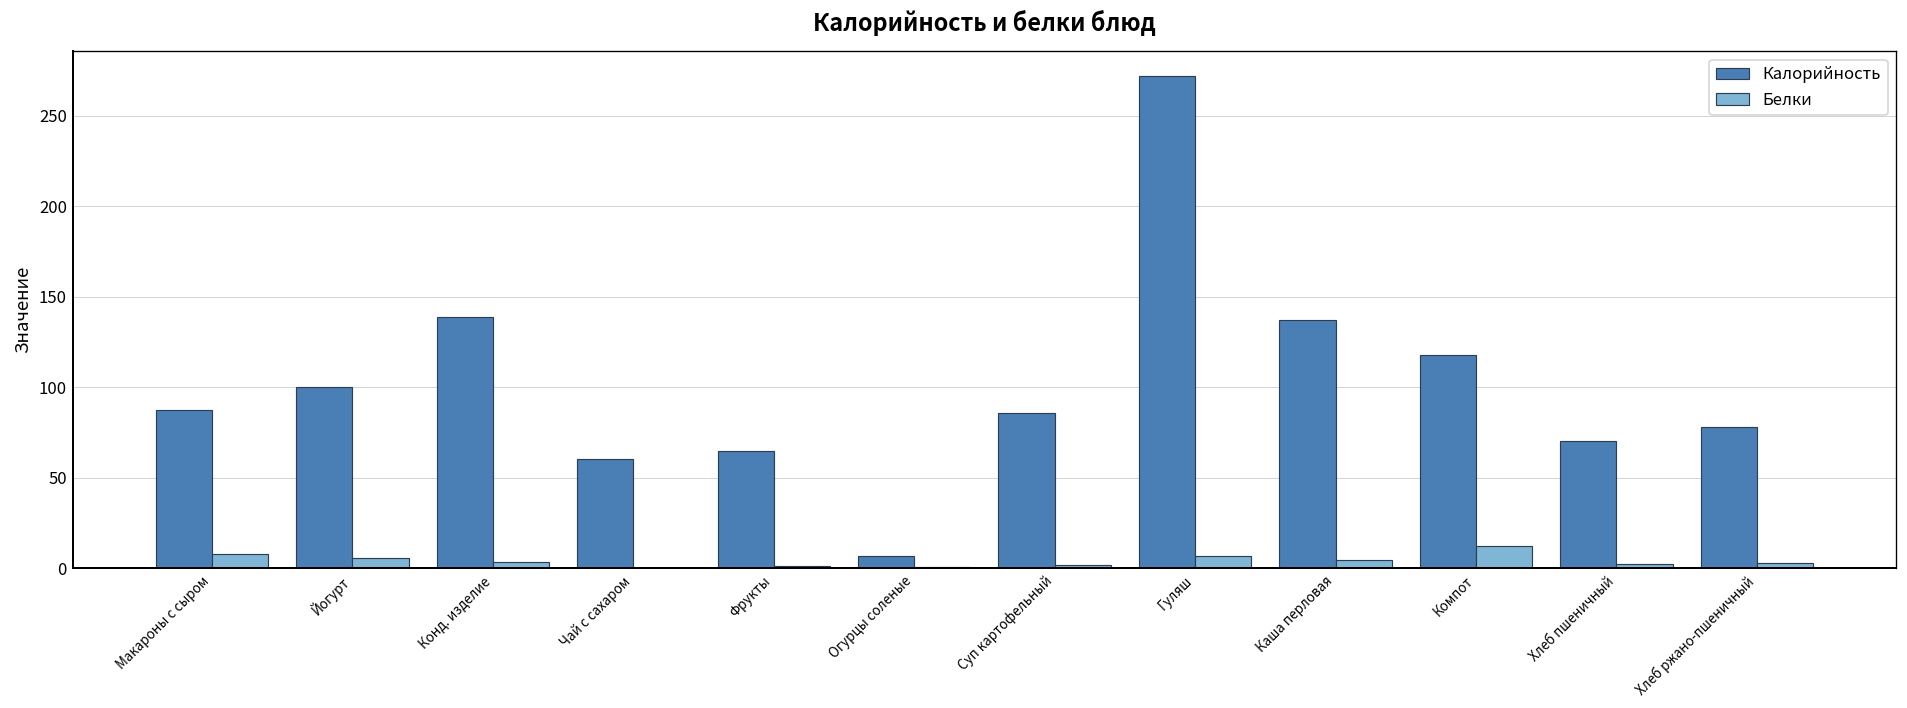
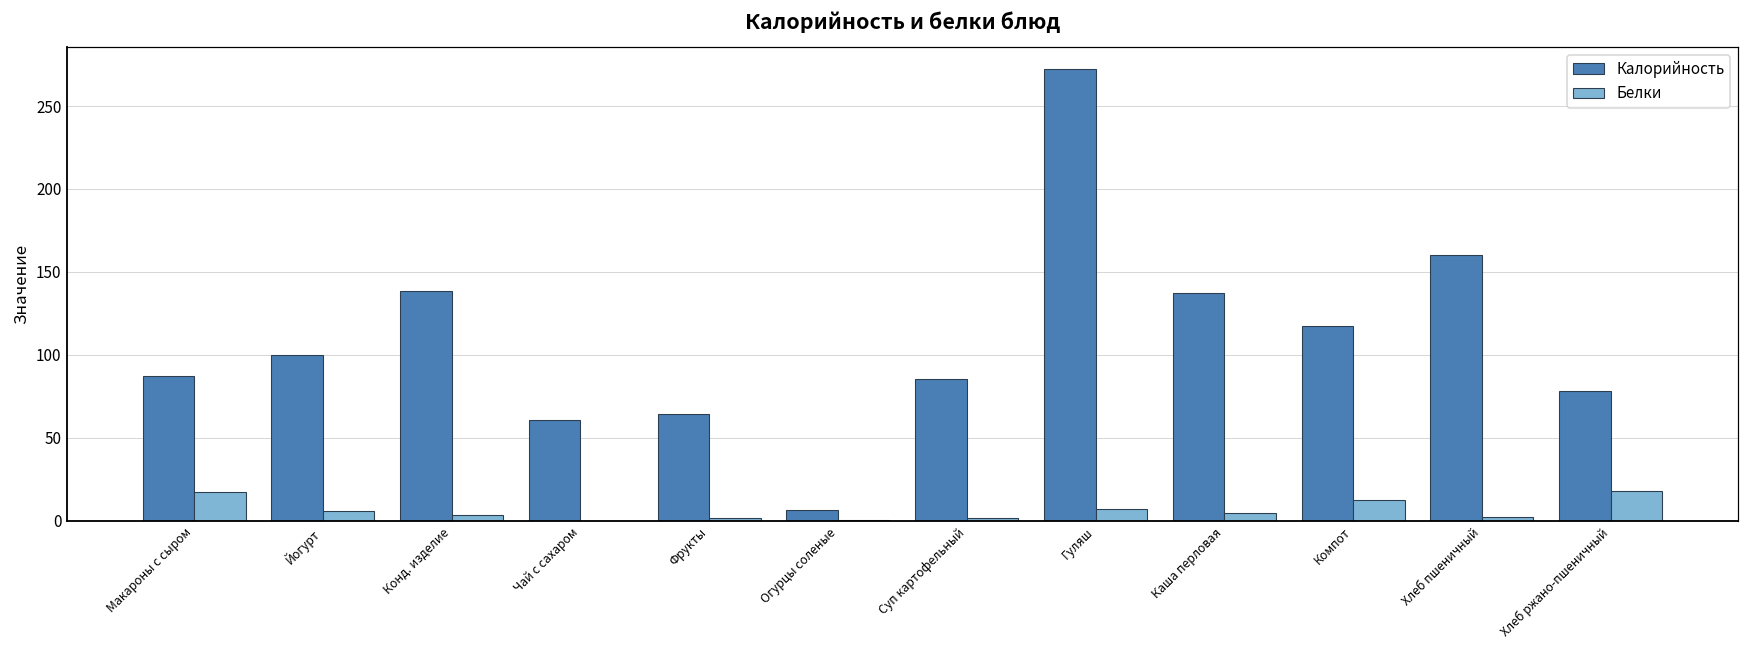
Белки, Макароны с сыром: 8 -> 17
Калорийность, Хлеб пшеничный: 70 -> 160
Белки, Хлеб ржано-пшеничный: 3 -> 18
